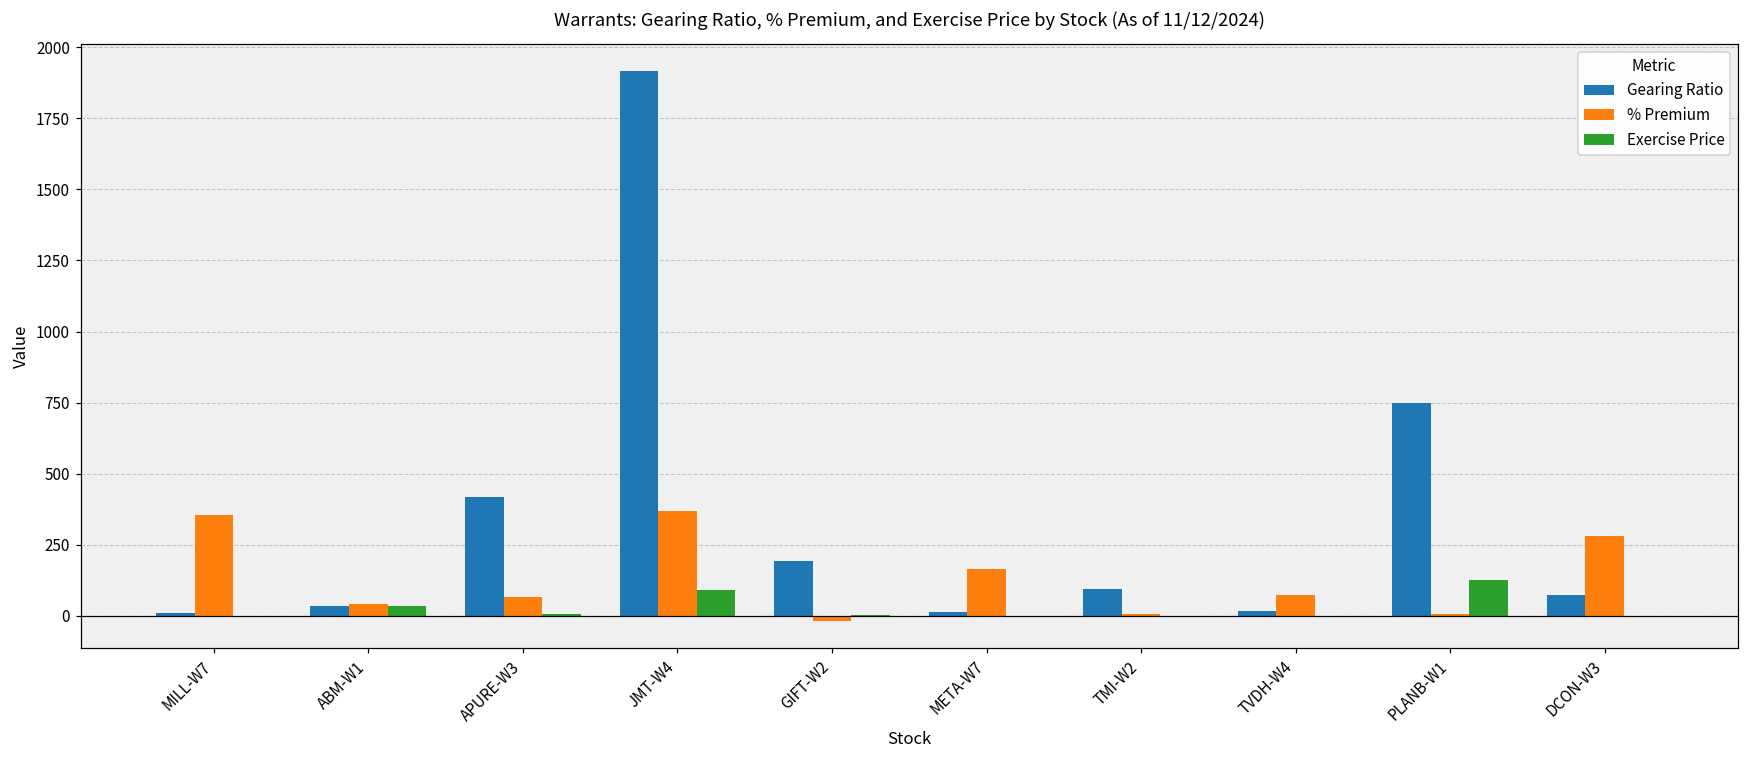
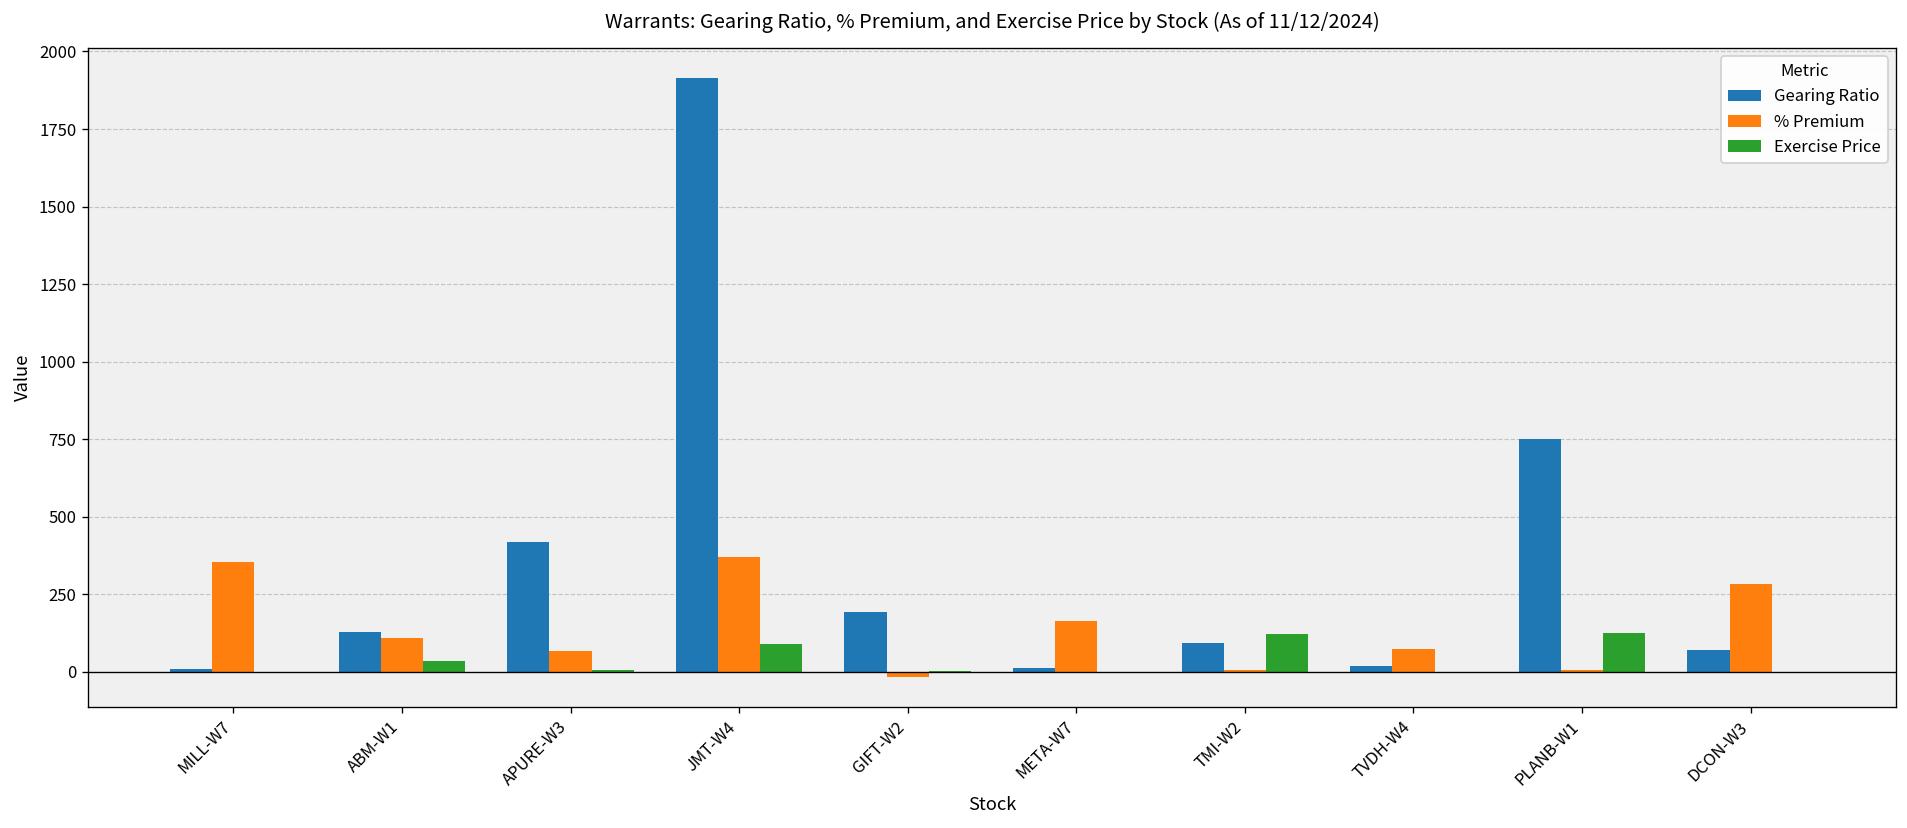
Gearing Ratio, ABM-W1: 40 -> 130
% Premium, ABM-W1: 40 -> 110
Exercise Price, TMI-W2: 0 -> 120
